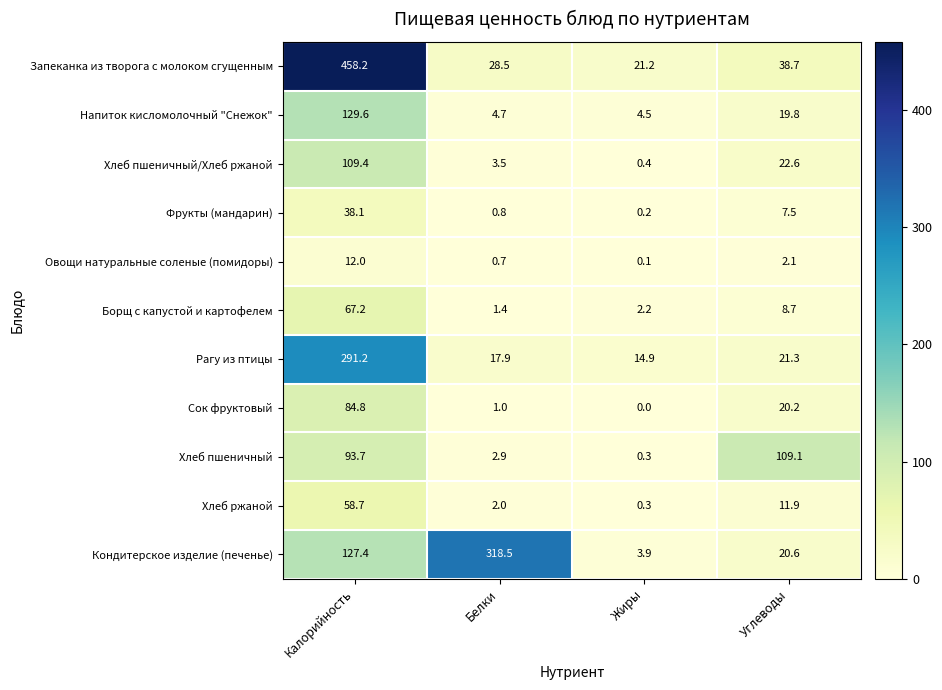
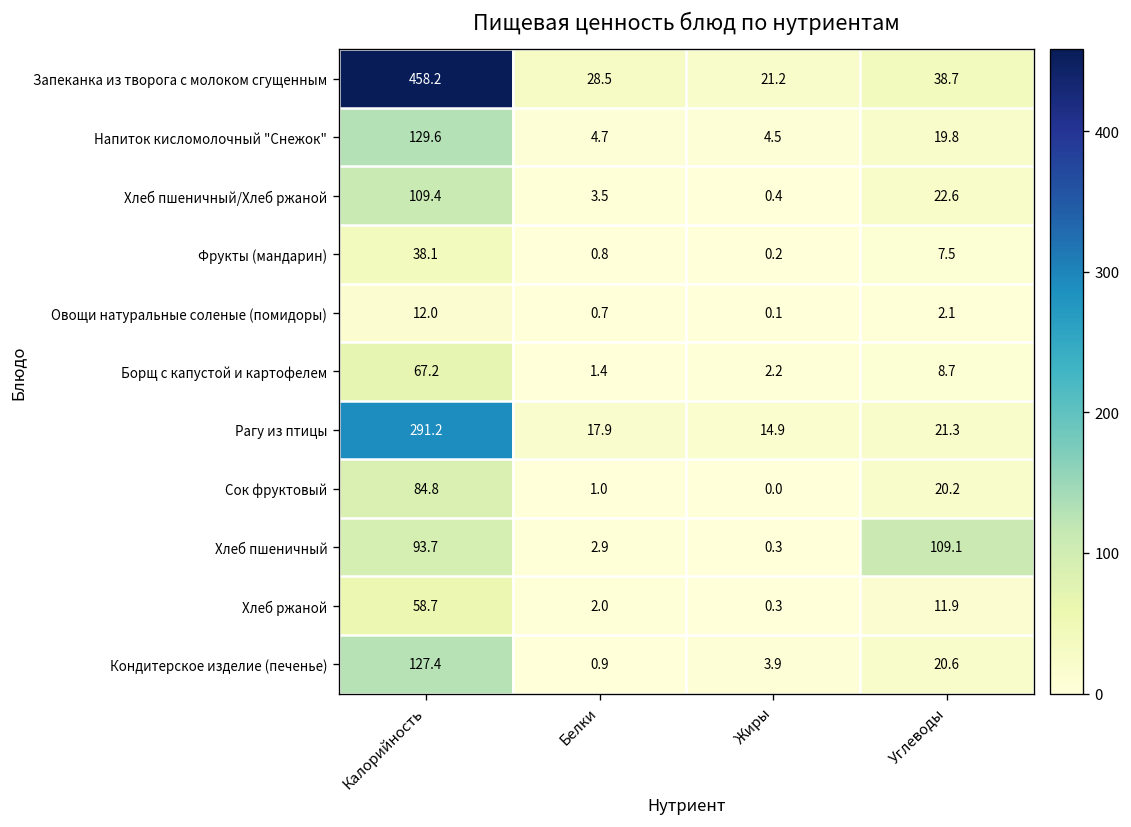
Кондитерское изделие (печенье), Белки: 318.5 -> 0.9
